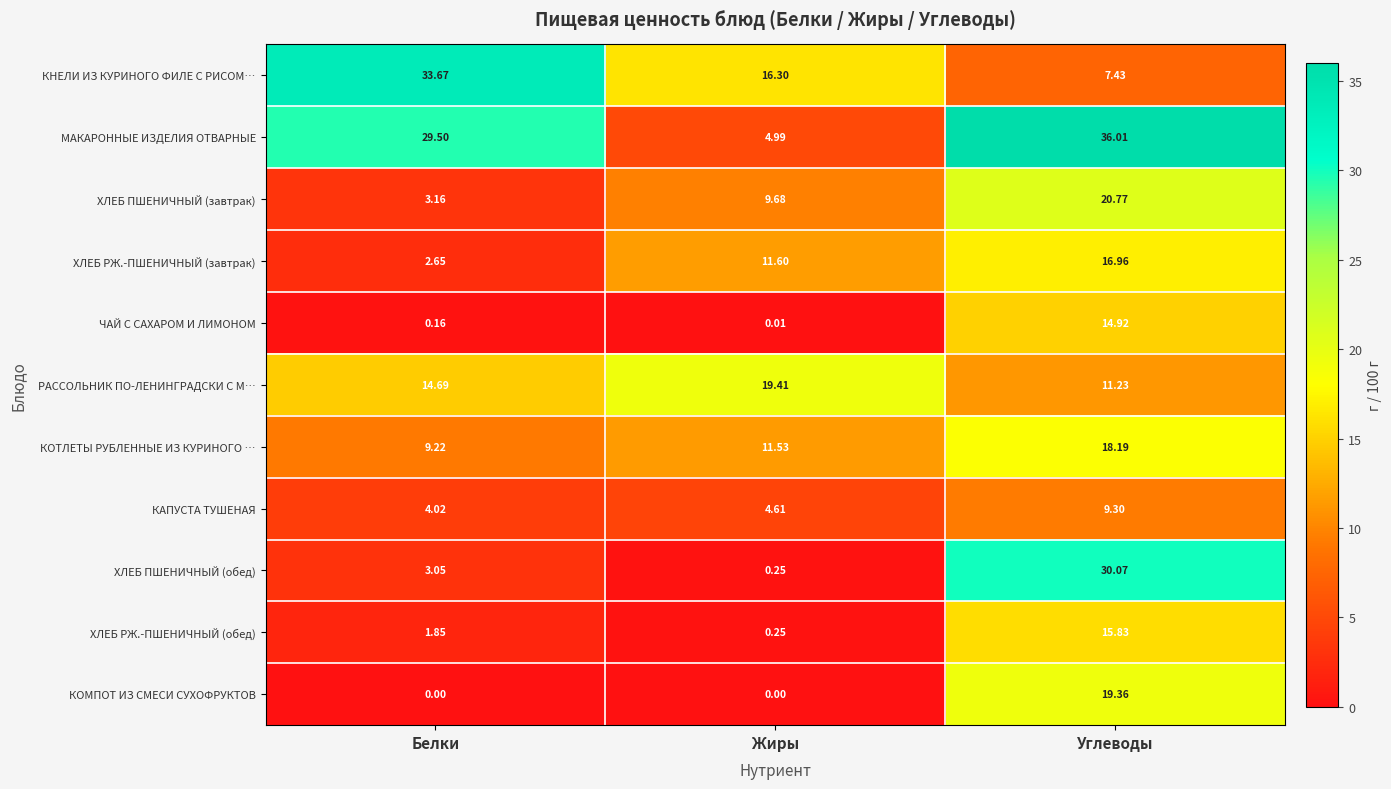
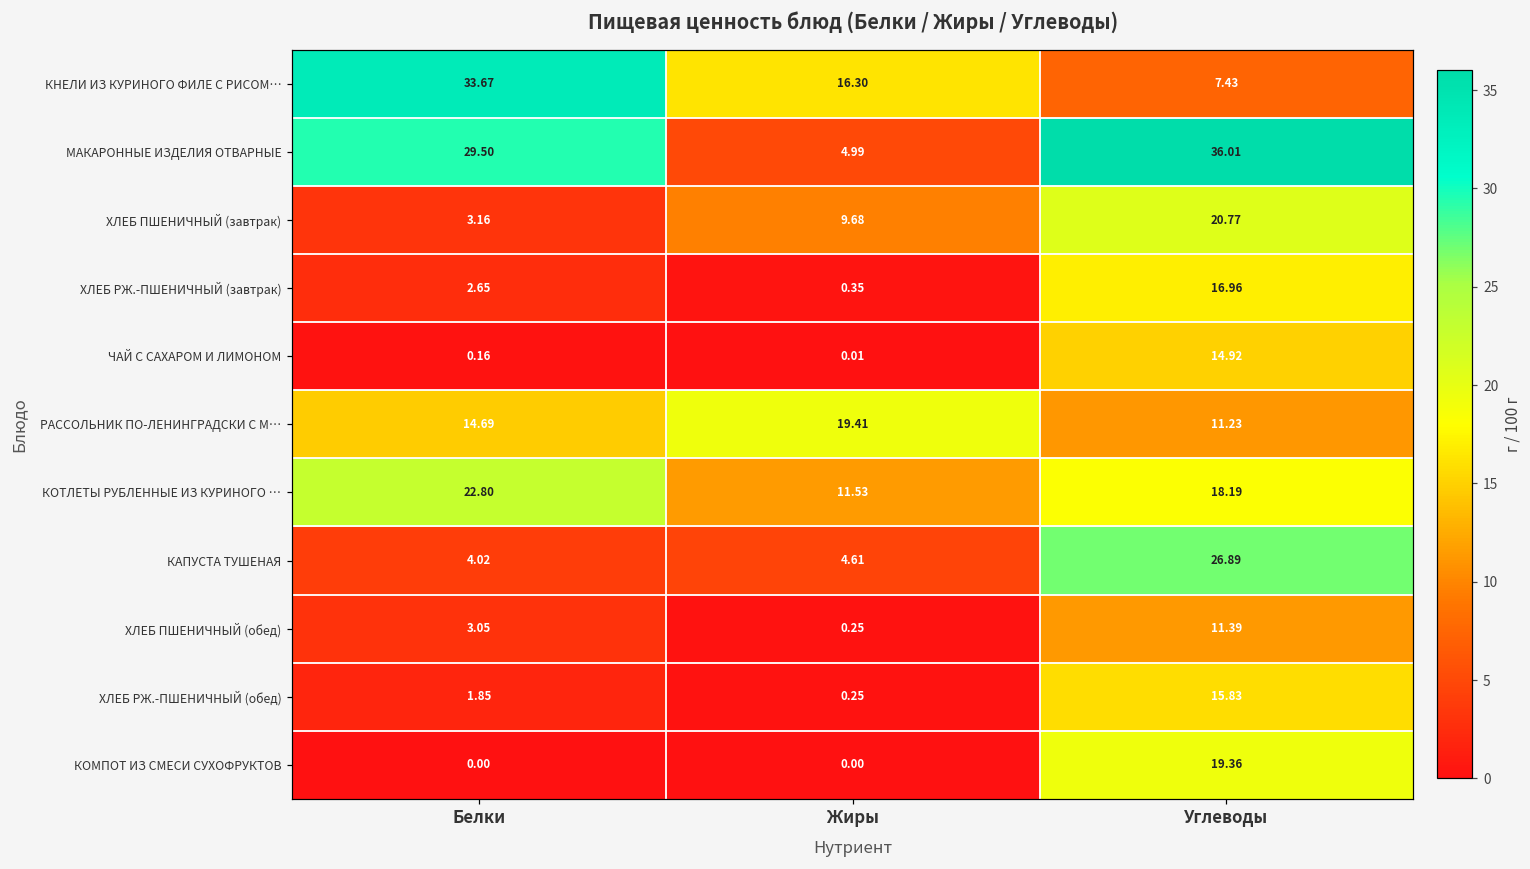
ХЛЕБ РЖ.-ПШЕНИЧНЫЙ (завтрак), Жиры: 11.60 -> 0.35
КОТЛЕТЫ РУБЛЕННЫЕ ИЗ КУРИНОГО …, Белки: 9.22 -> 22.80
КАПУСТА ТУШЕНАЯ, Углеводы: 9.30 -> 26.89
ХЛЕБ ПШЕНИЧНЫЙ (обед), Углеводы: 30.07 -> 11.39
